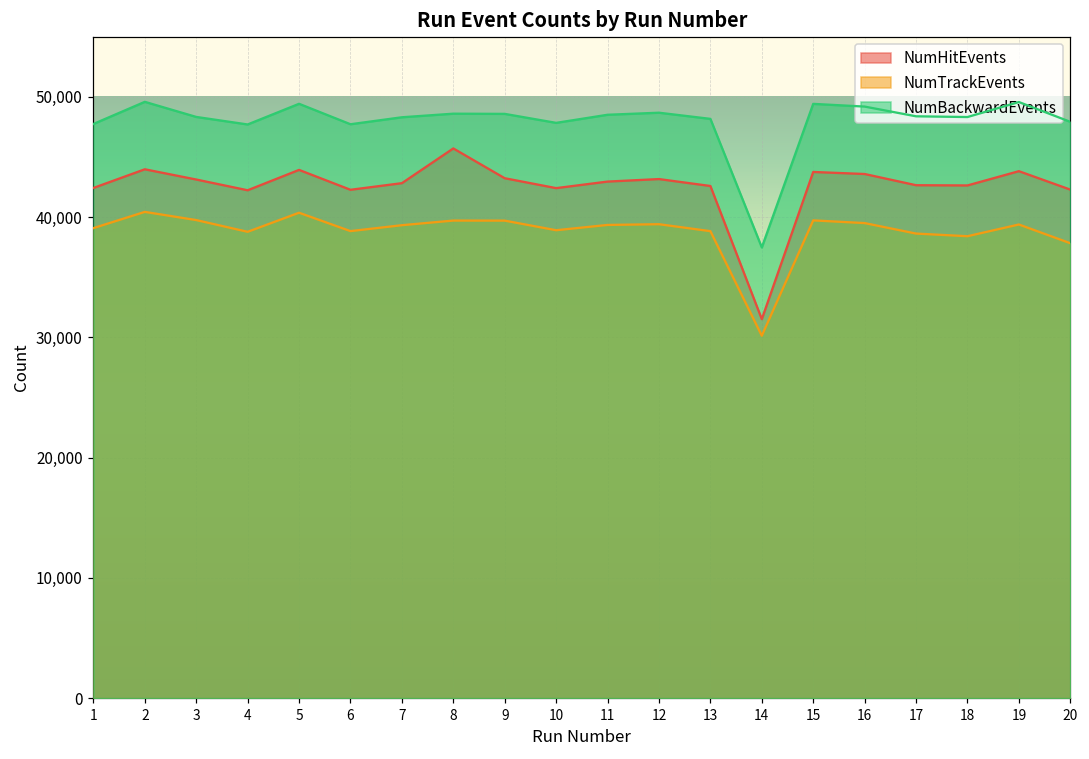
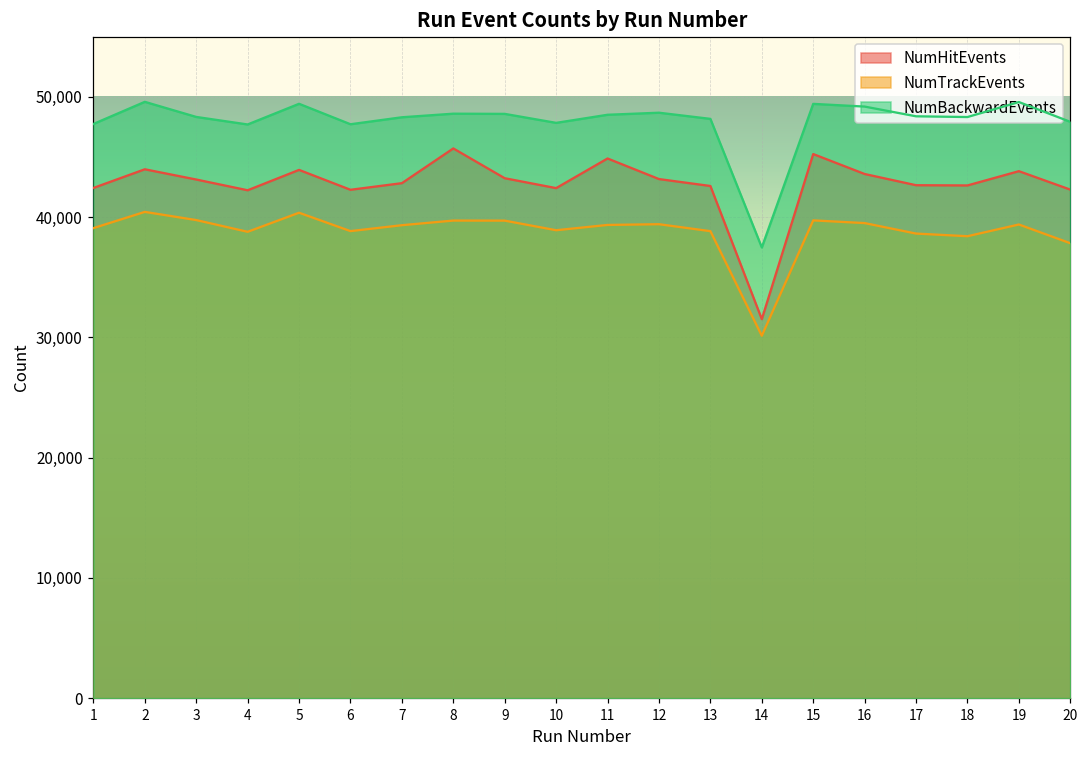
NumHitEvents, 11: 43,000 -> 44,900
NumHitEvents, 15: 43,800 -> 45,200
